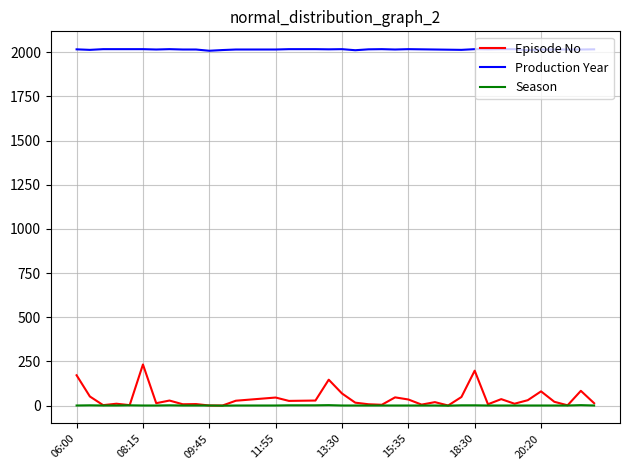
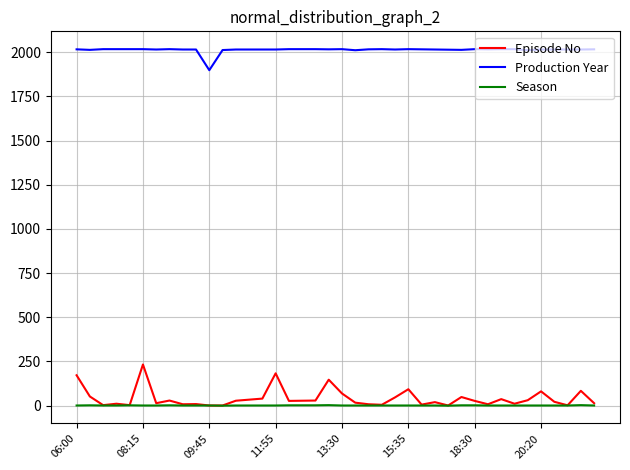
Production Year, 09:45: 2010 -> 1900
Episode No, 11:55: 50 -> 180
Episode No, 15:35: 40 -> 90
Episode No, 18:30: 200 -> 30
